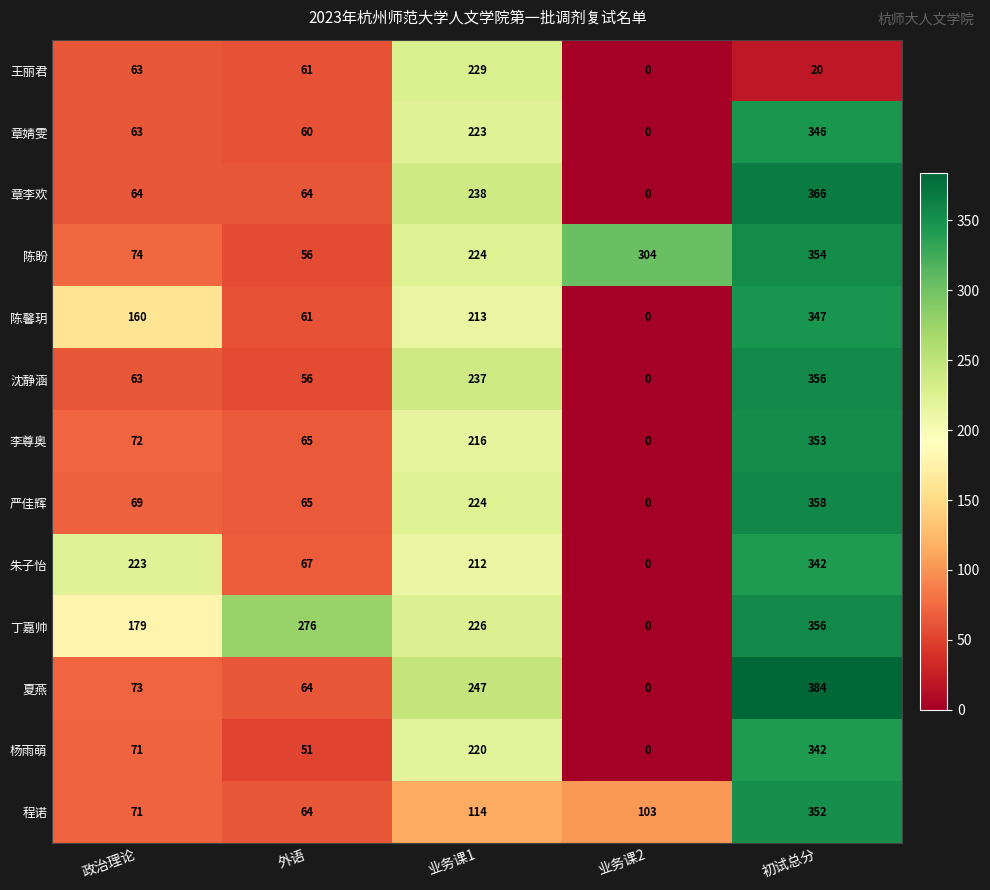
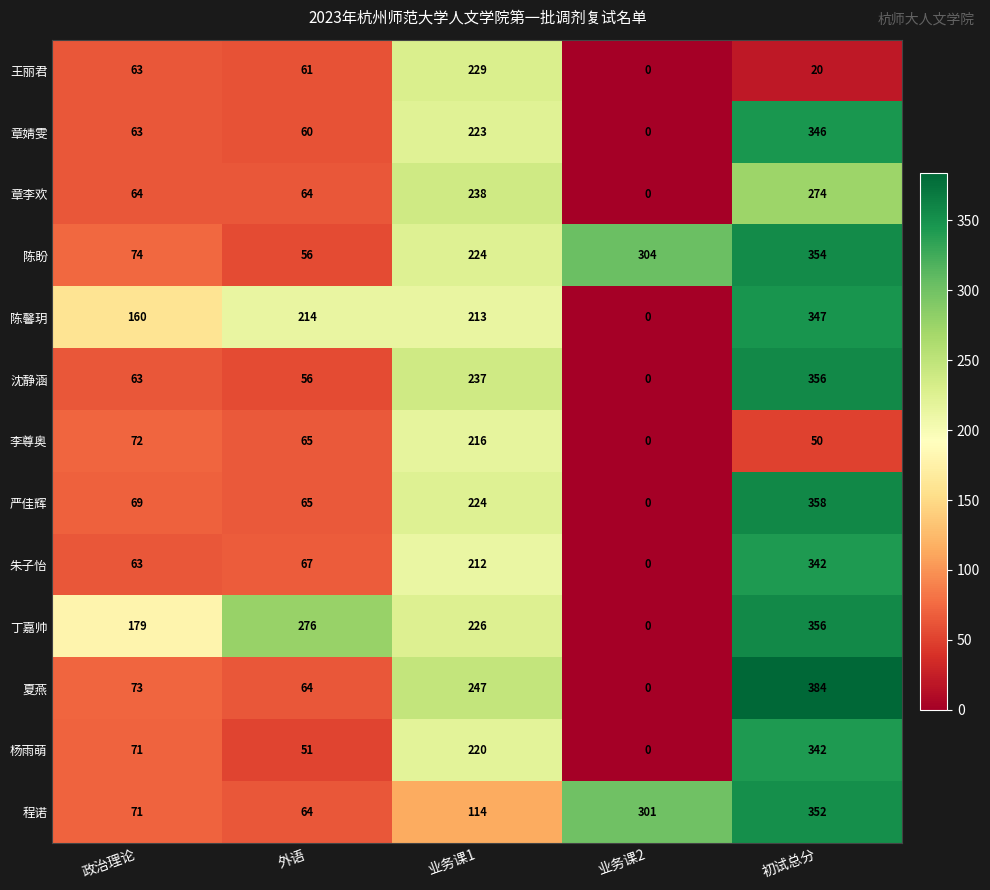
章李欢, 初试总分: 366 -> 274
陈馨玥, 外语: 61 -> 214
李尊奥, 初试总分: 353 -> 50
朱子怡, 政治理论: 223 -> 63
程诺, 业务课2: 103 -> 301
